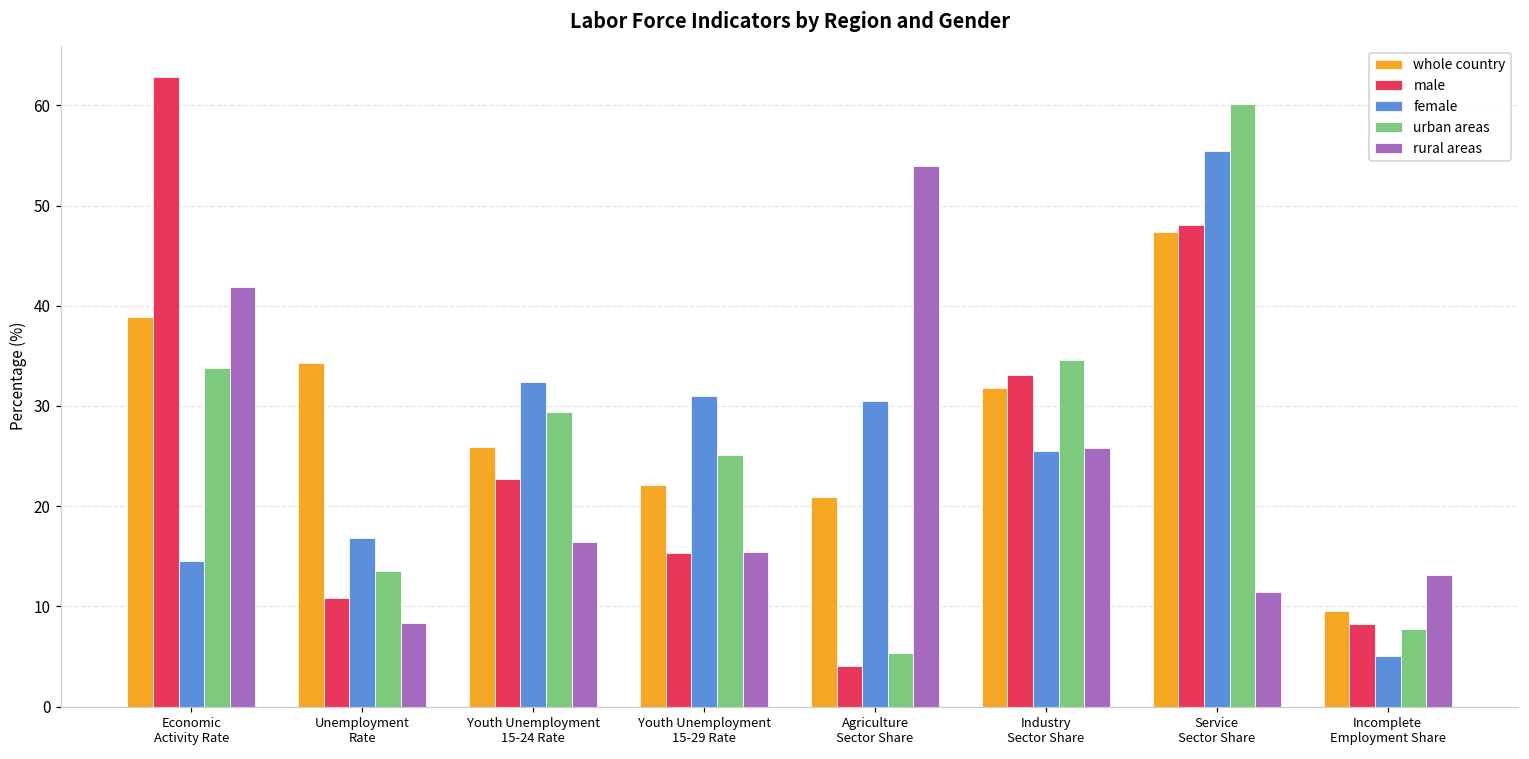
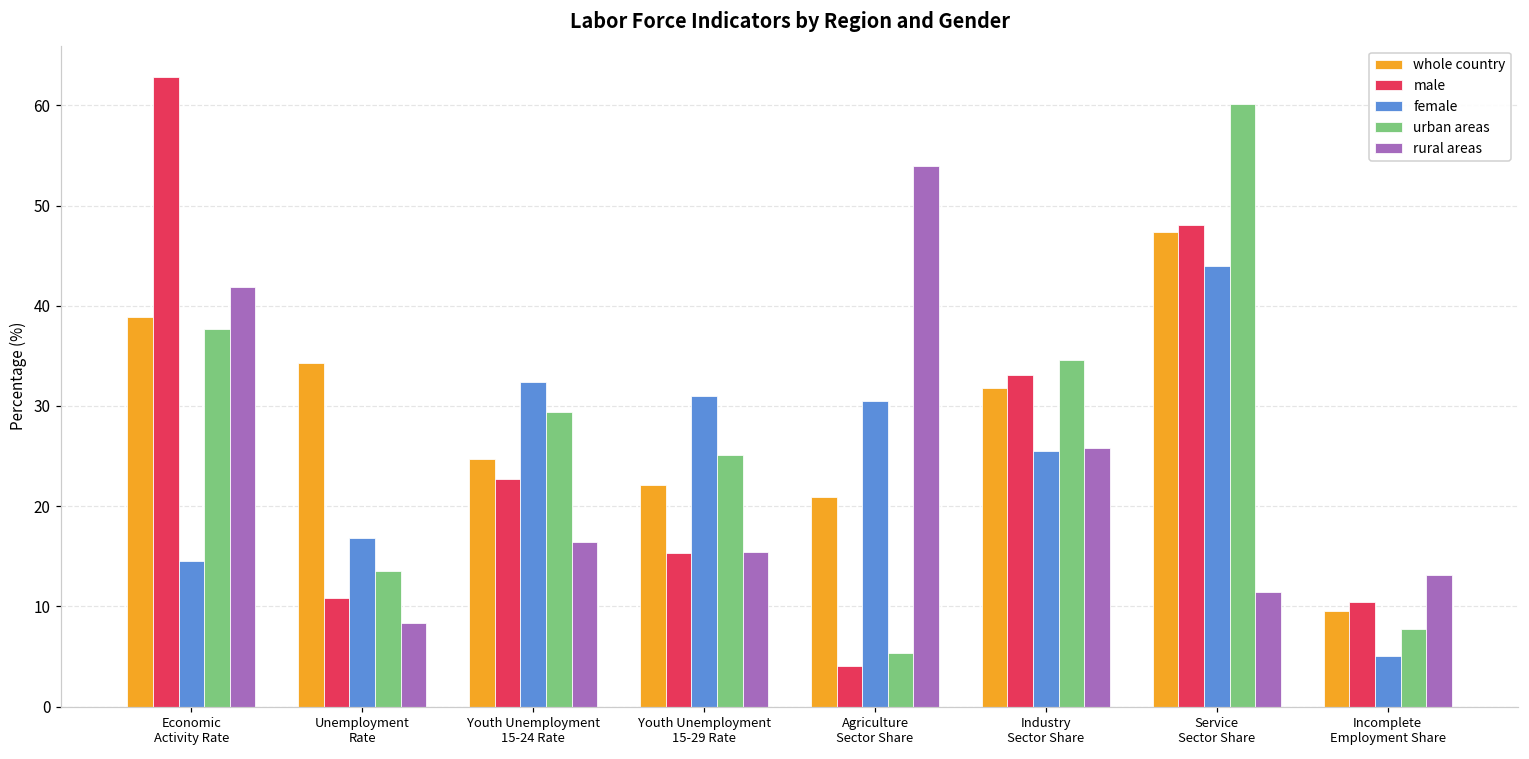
urban areas, Economic Activity Rate: 34 -> 38
whole country, Youth Unemployment 15-24 Rate: 26 -> 25
female, Service Sector Share: 55 -> 44
male, Incomplete Employment Share: 8 -> 10
